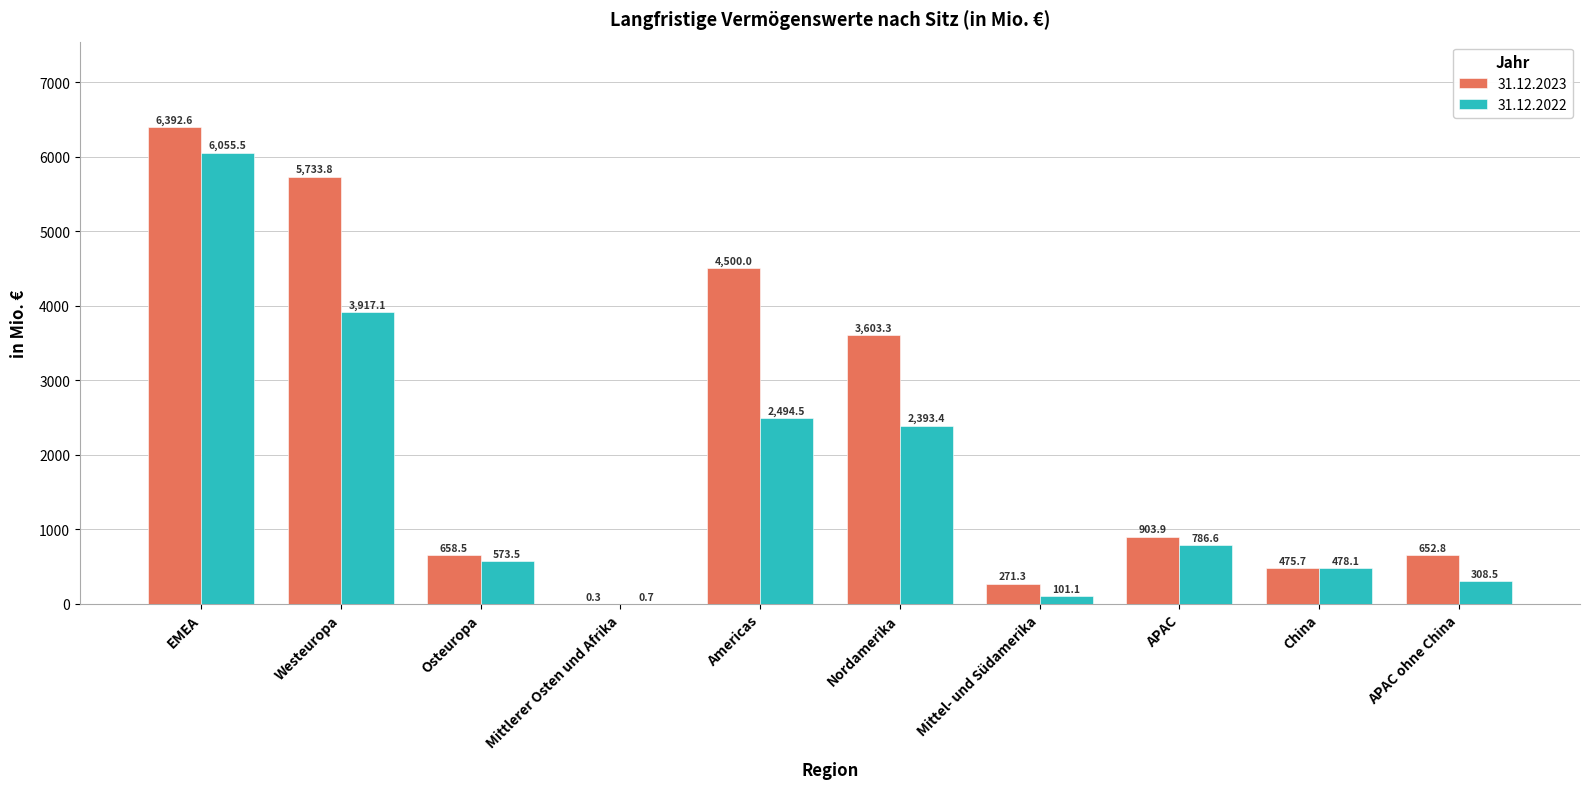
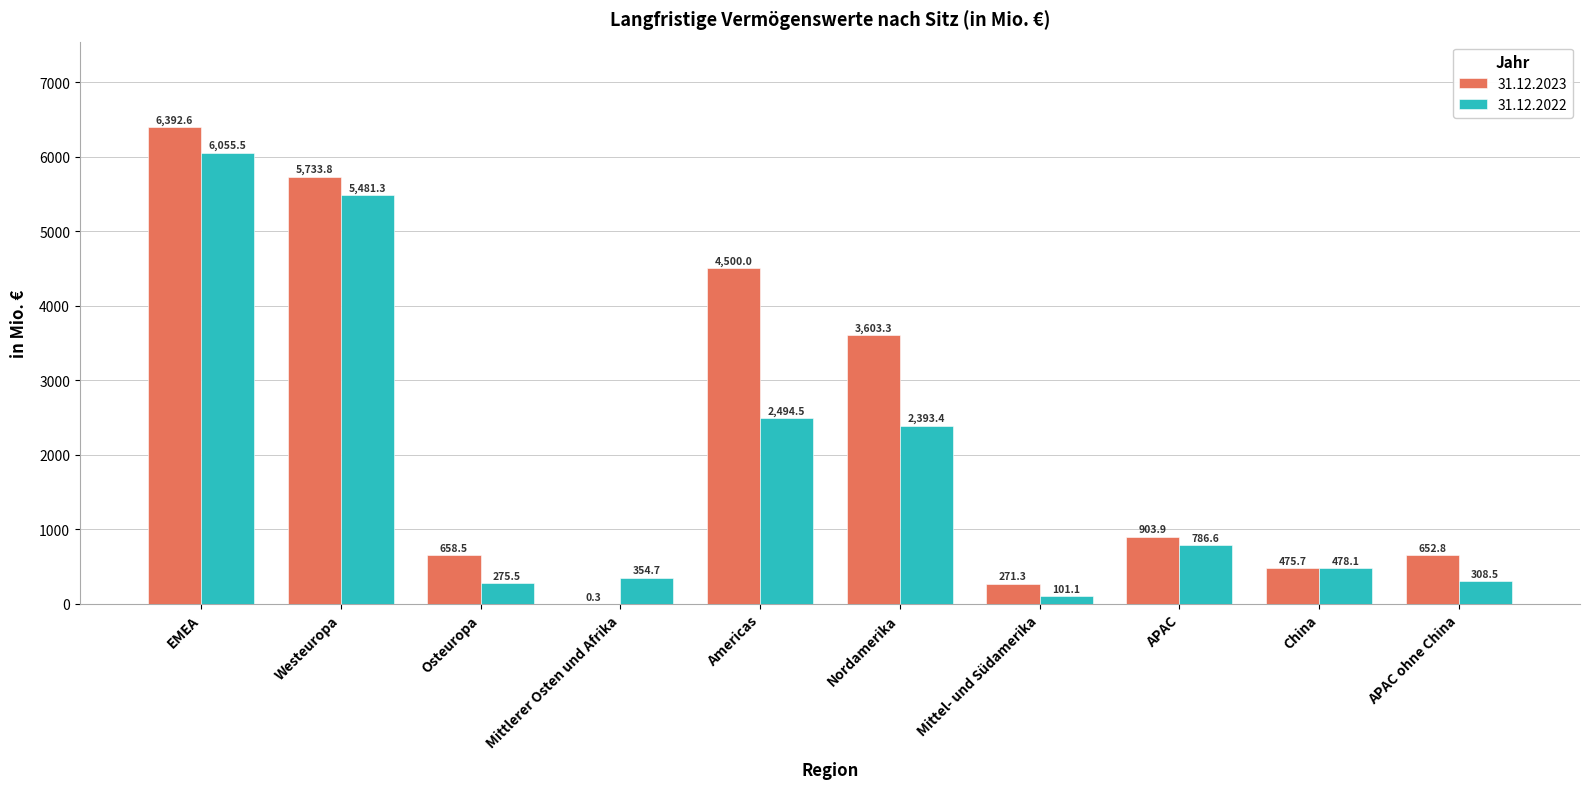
31.12.2022, Westeuropa: 3,917.1 -> 5,481.3
31.12.2022, Osteuropa: 573.5 -> 275.5
31.12.2022, Mittlerer Osten und Afrika: 0.7 -> 354.7
